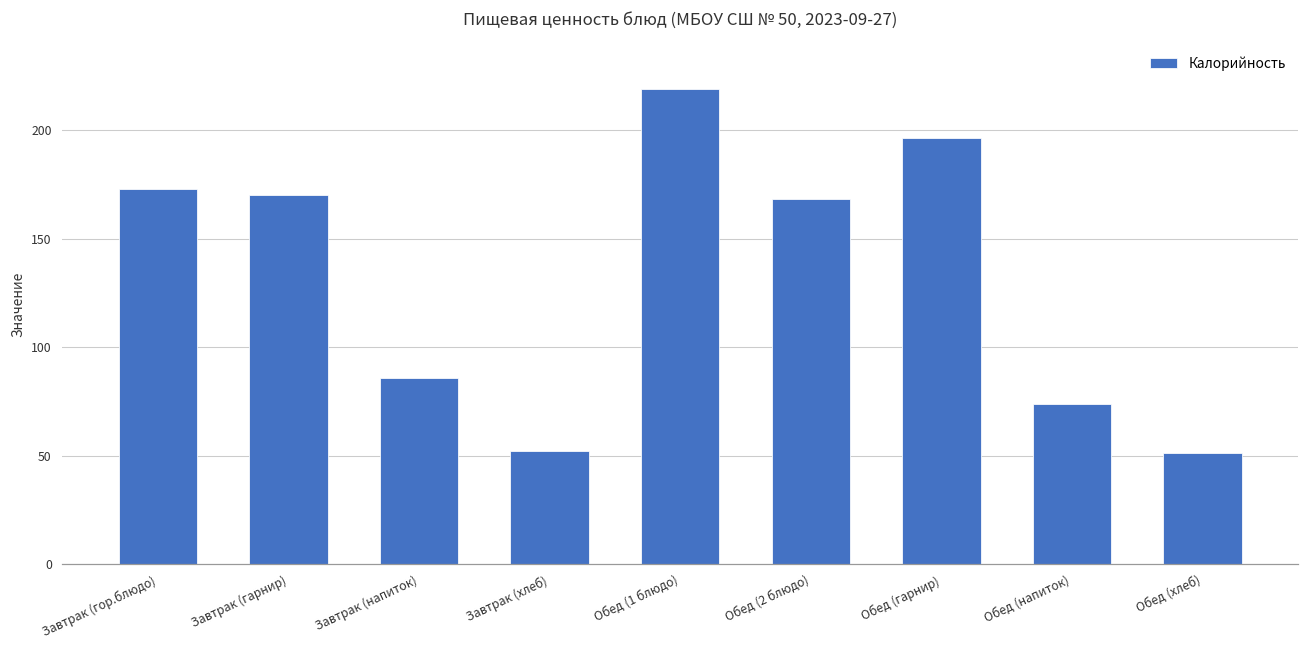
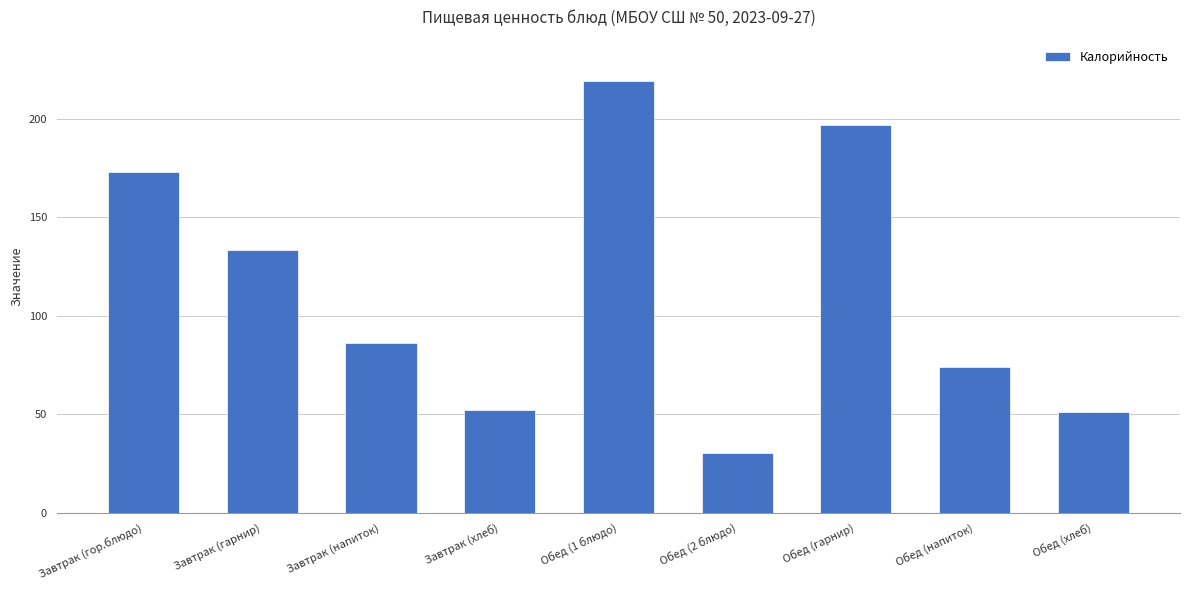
Завтрак (гарнир): 170 -> 133
Обед (2 блюдо): 168 -> 30
